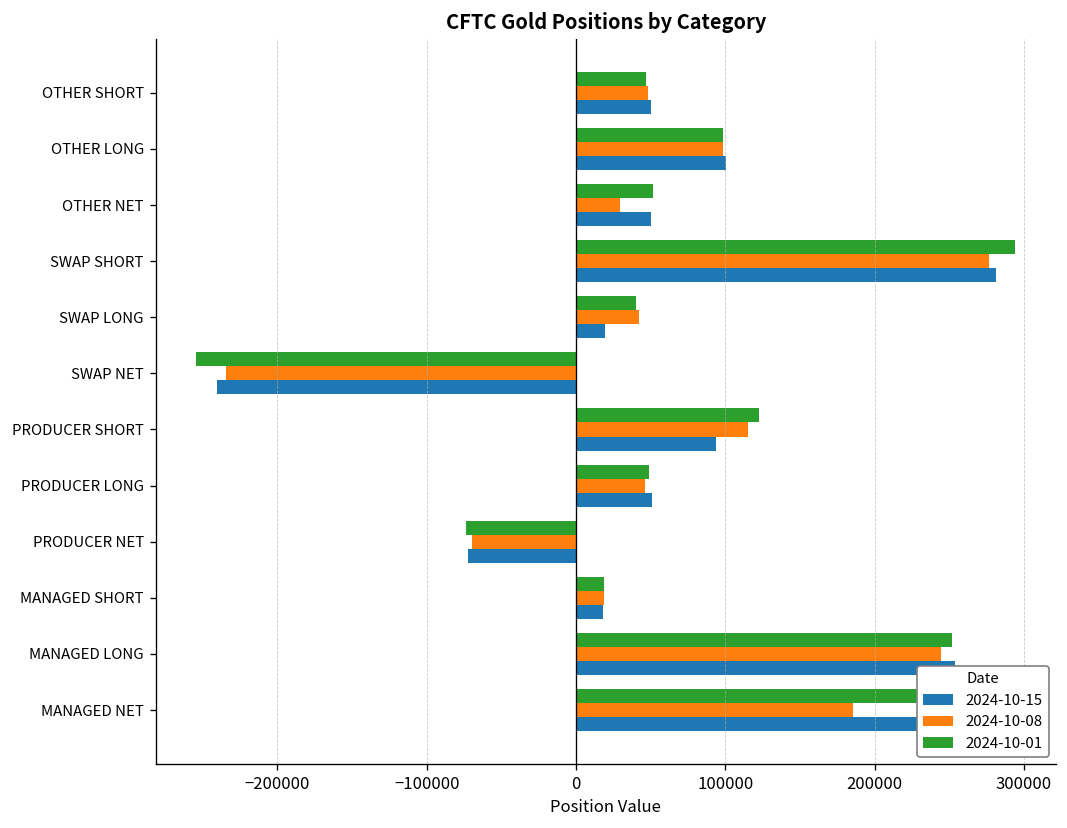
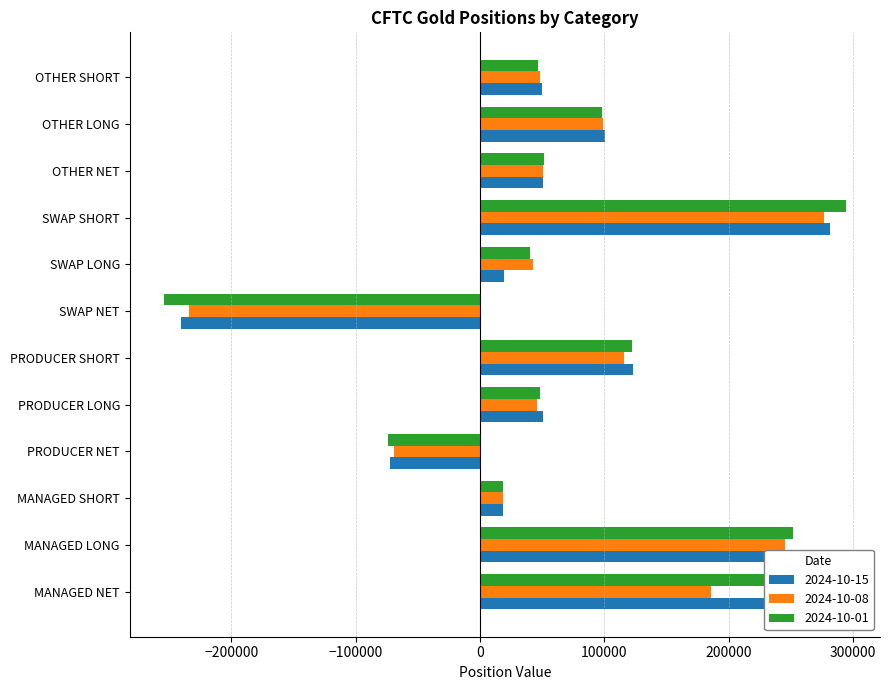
2024-10-08, OTHER NET: 29000 -> 50000
2024-10-15, PRODUCER SHORT: 94000 -> 123000
